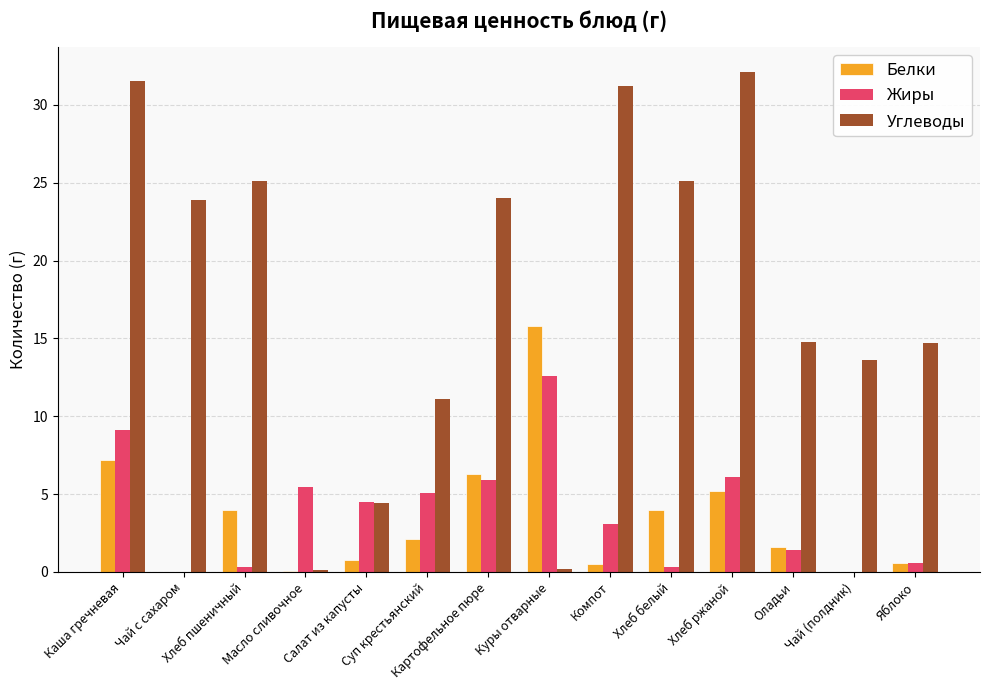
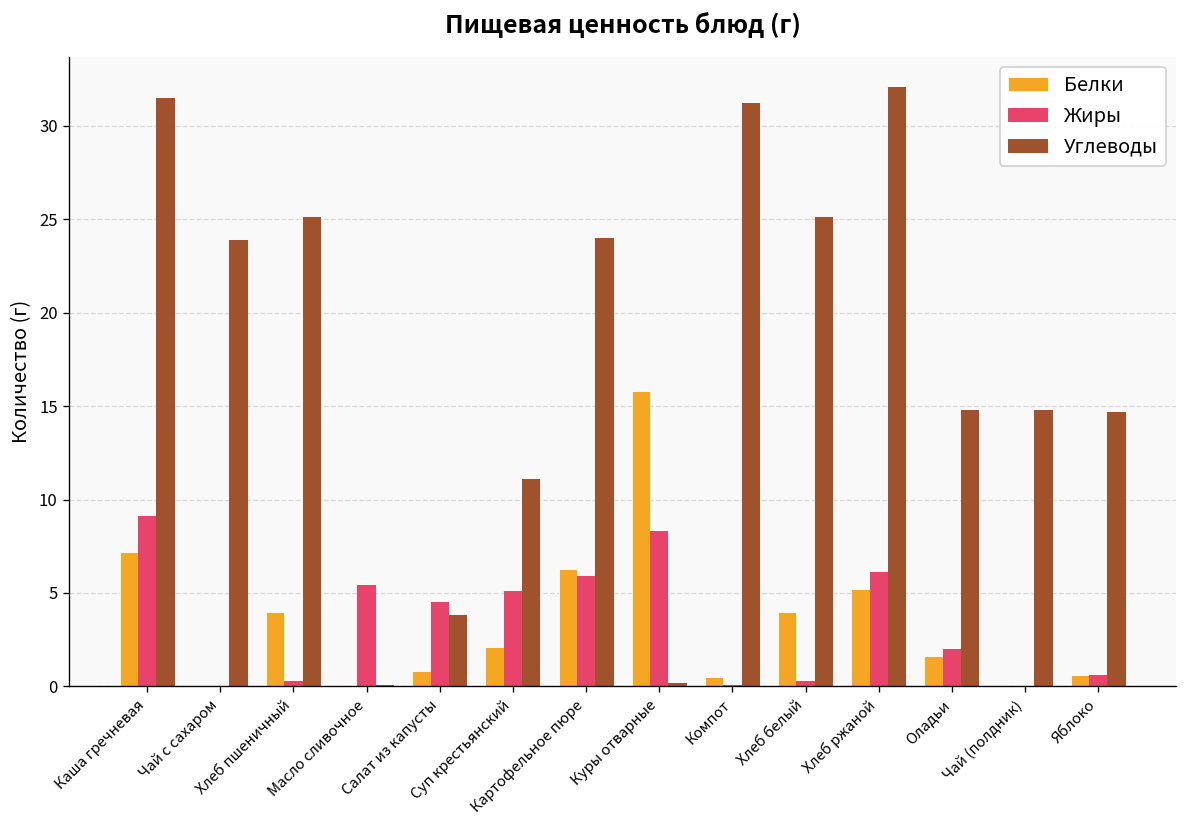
Углеводы, Салат из капусты: 4.4 -> 3.8
Жиры, Куры отварные: 12.6 -> 8.3
Жиры, Компот: 3.1 -> 0.1
Жиры, Оладьи: 1.4 -> 2.0
Углеводы, Чай (полдник): 13.6 -> 14.8
